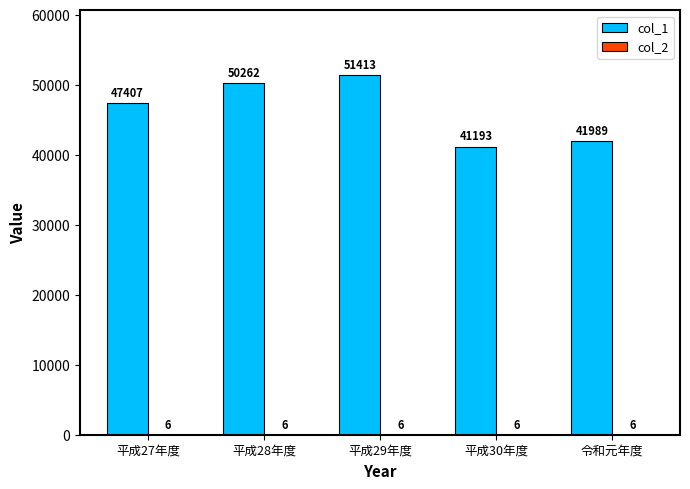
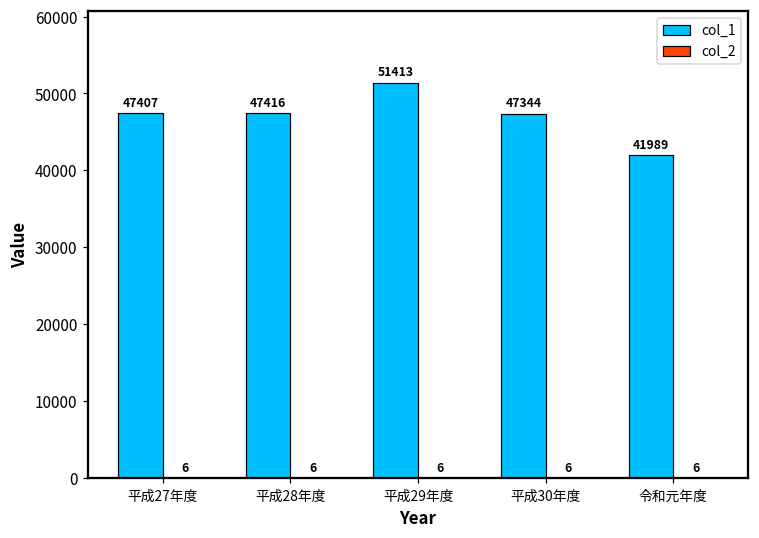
col_1, 平成28年度: 50262 -> 47416
col_1, 平成30年度: 41193 -> 47344
